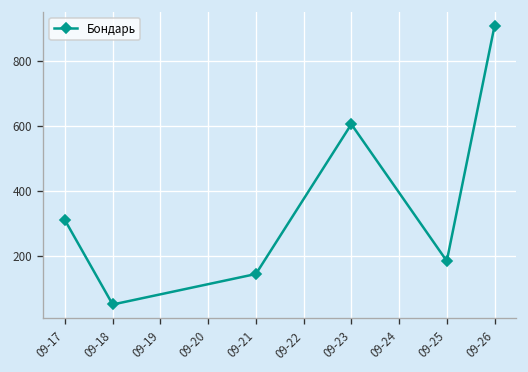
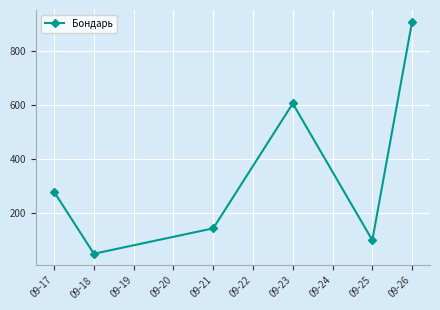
09-17: 310 -> 280
09-25: 180 -> 100
